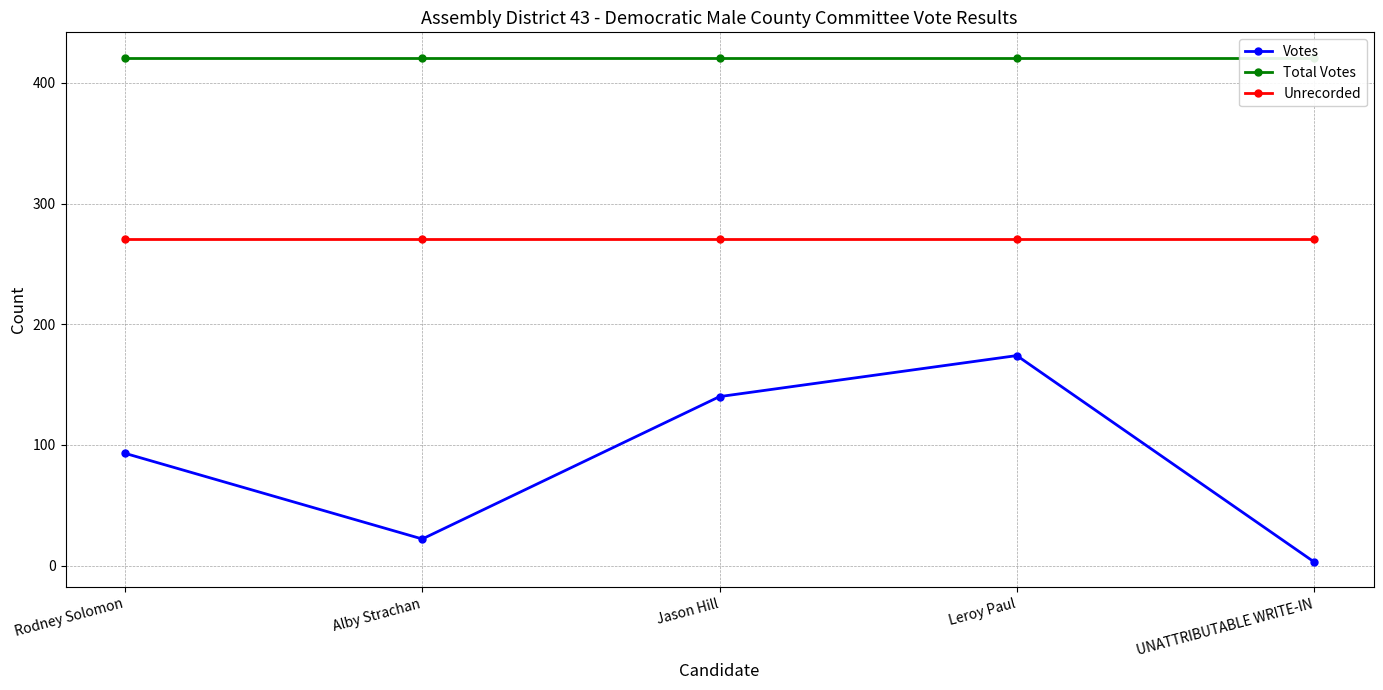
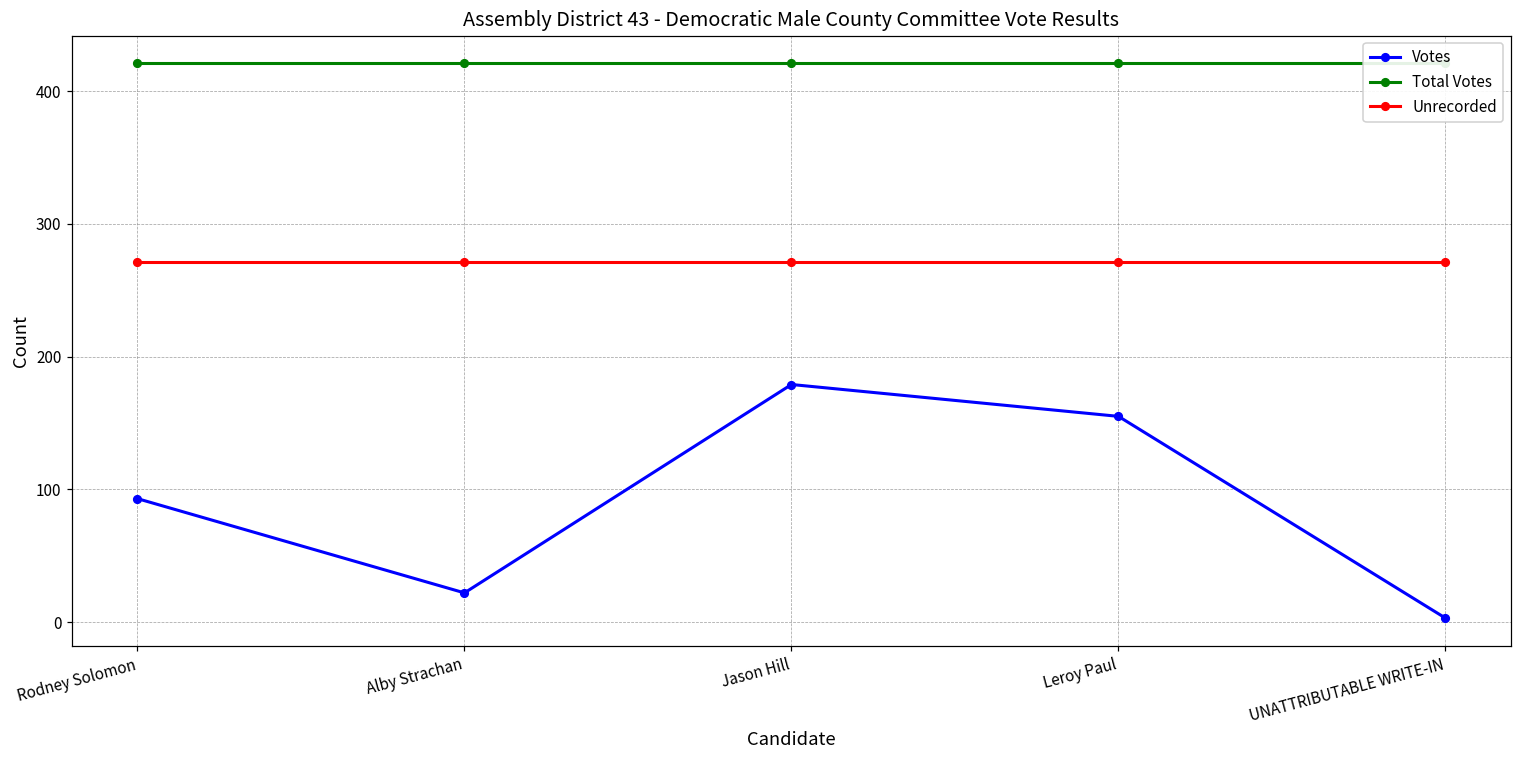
Votes, Jason Hill: 140 -> 179
Votes, Leroy Paul: 174 -> 155
